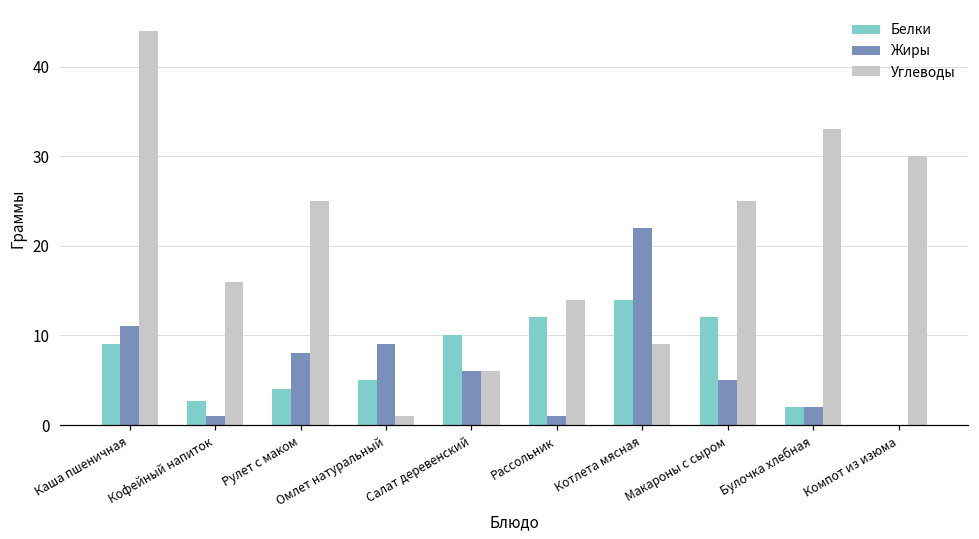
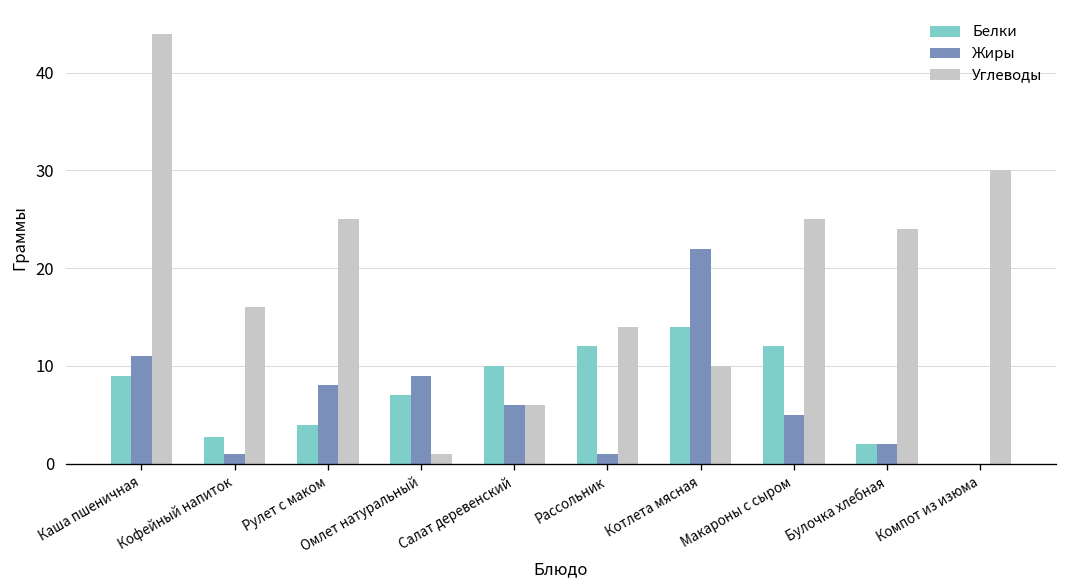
Белки, Омлет натуральный: 5 -> 7
Углеводы, Котлета мясная: 9 -> 10
Углеводы, Булочка хлебная: 33 -> 24
